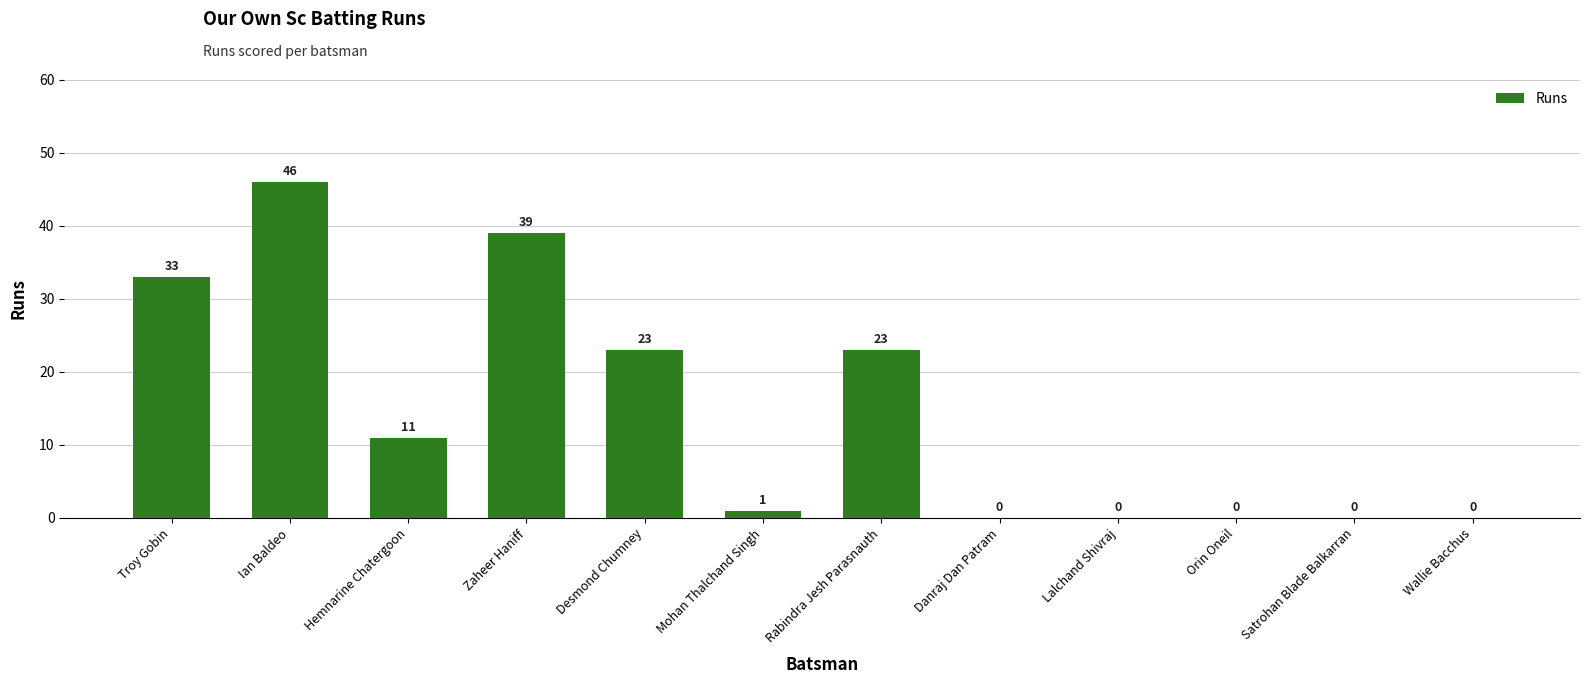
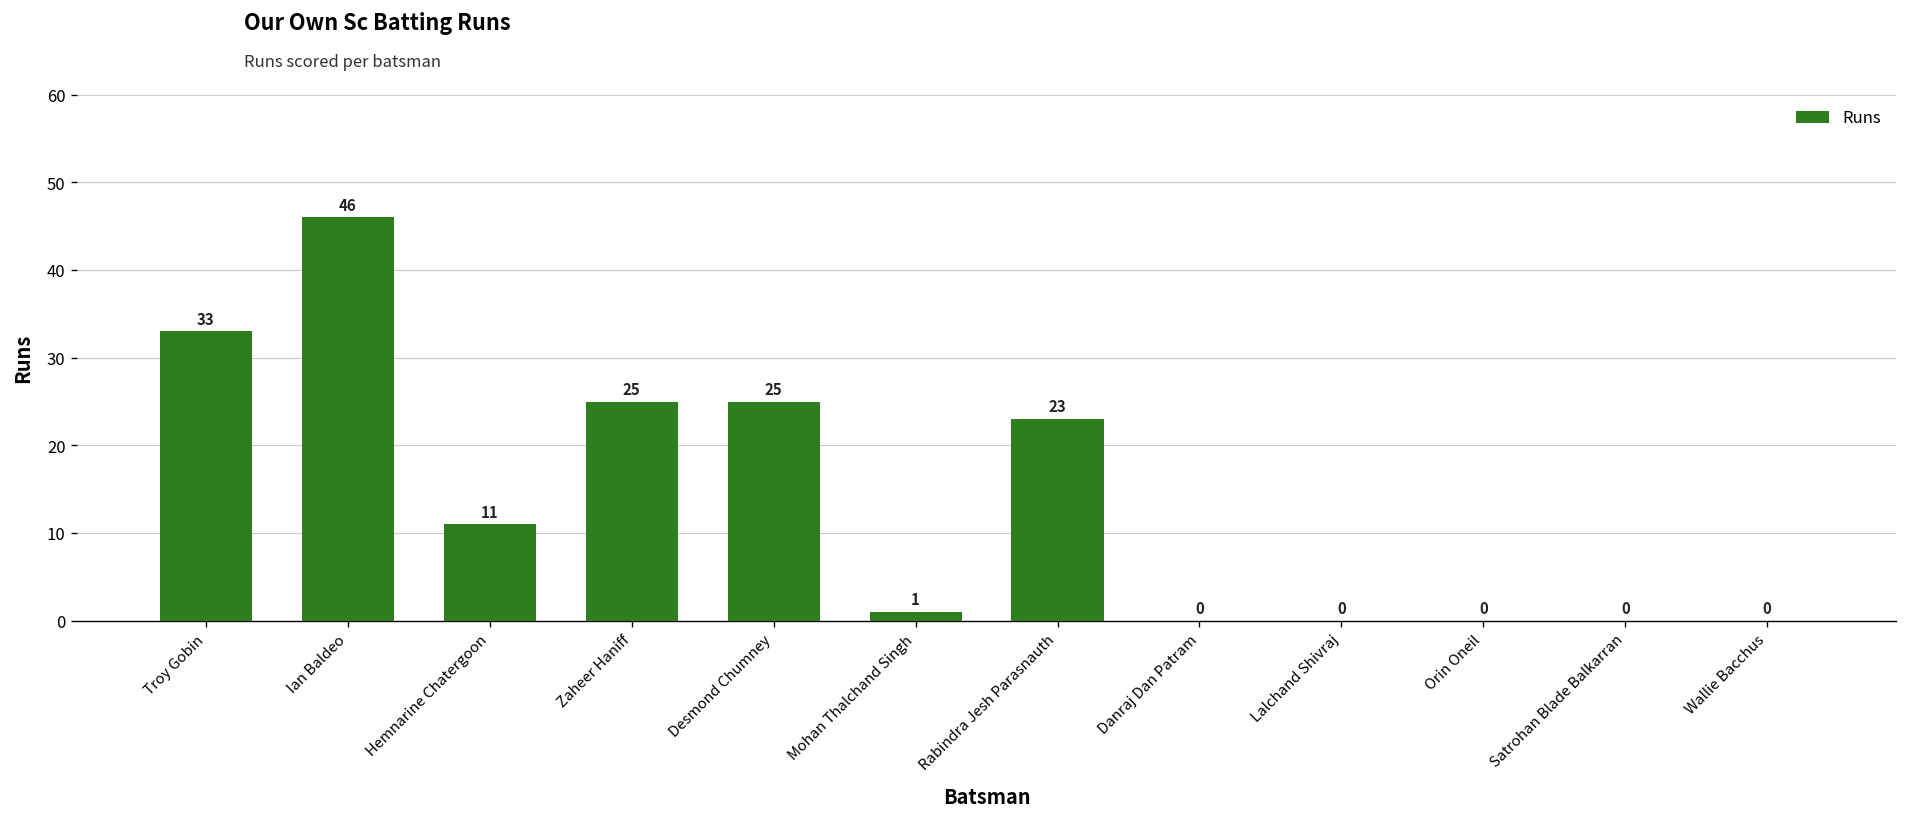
Zaheer Haniff: 39 -> 25
Desmond Chumney: 23 -> 25
